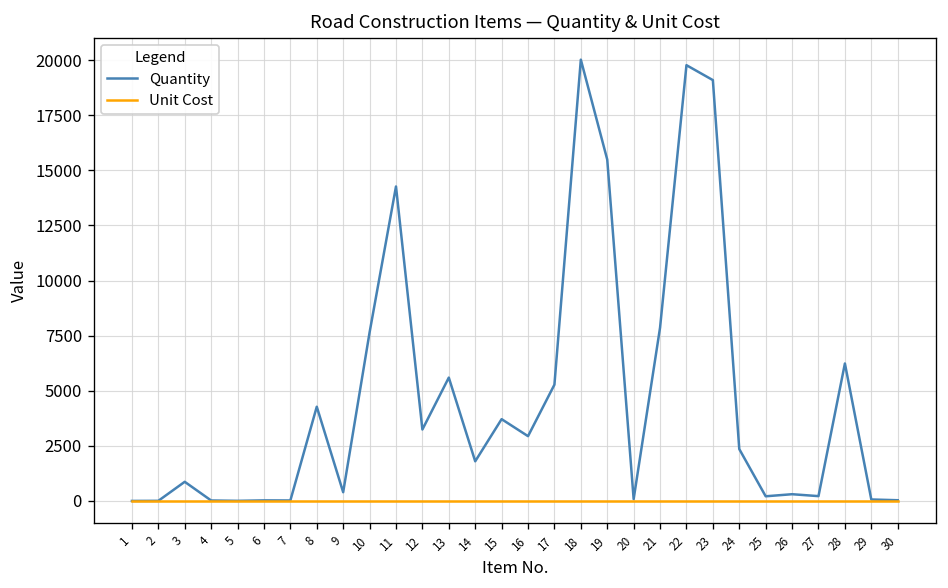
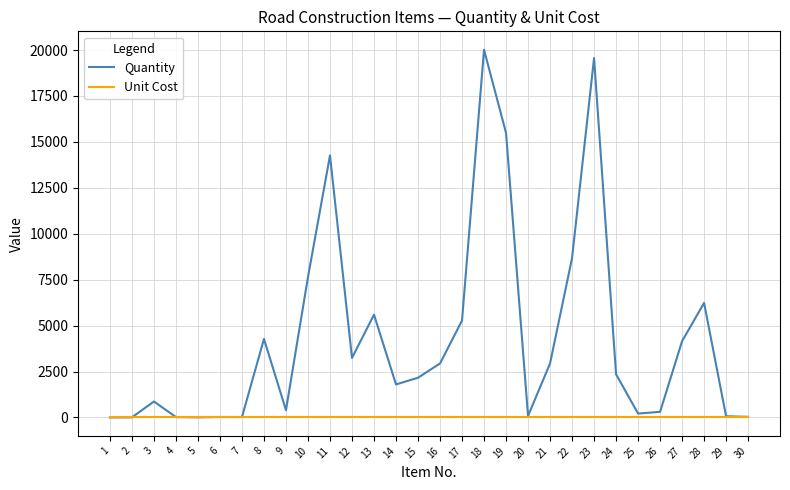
Quantity, 15: 3700 -> 2200
Quantity, 21: 7900 -> 2900
Quantity, 22: 19800 -> 8700
Quantity, 23: 19100 -> 19600
Quantity, 27: 200 -> 4200
